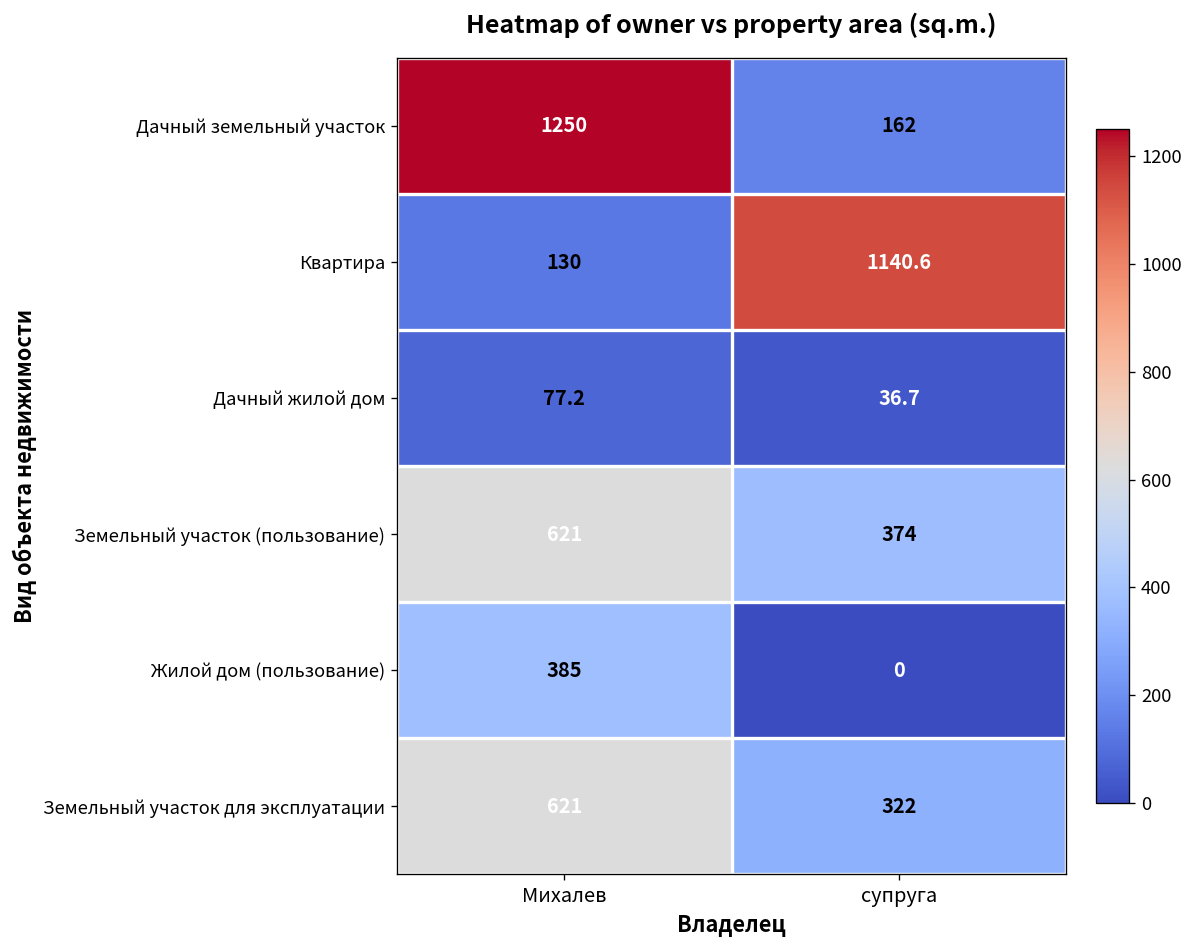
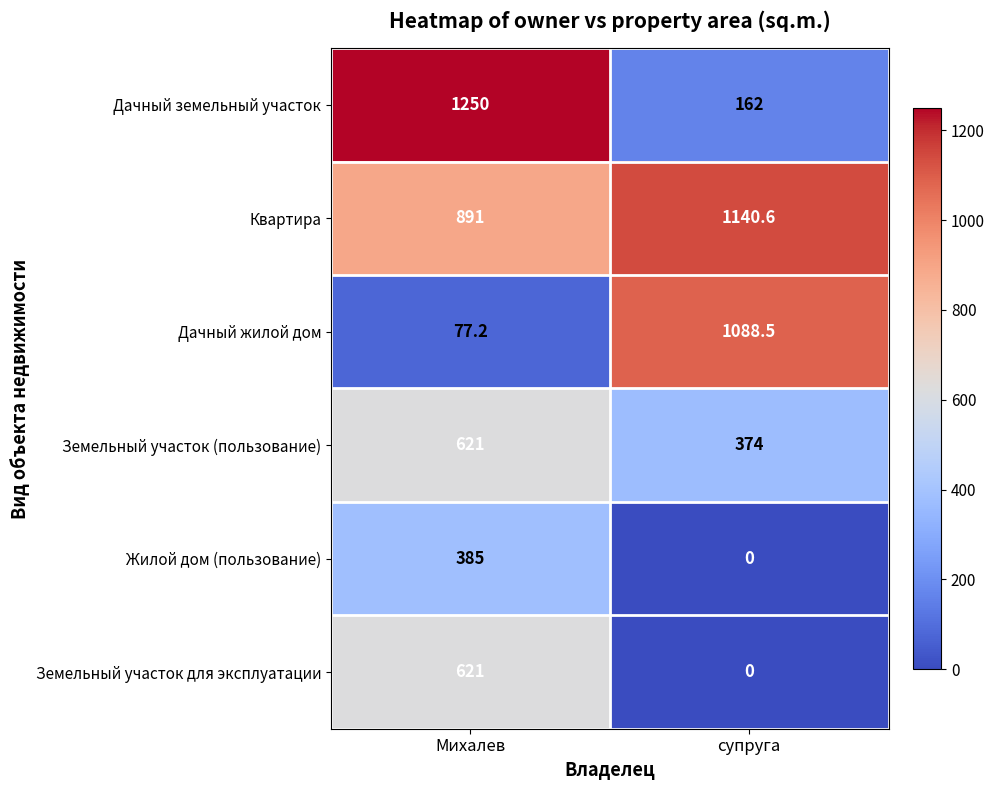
Квартира, Михалев: 130 -> 891
Дачный жилой дом, супруга: 36.7 -> 1088.5
Земельный участок для эксплуатации, супруга: 322 -> 0
